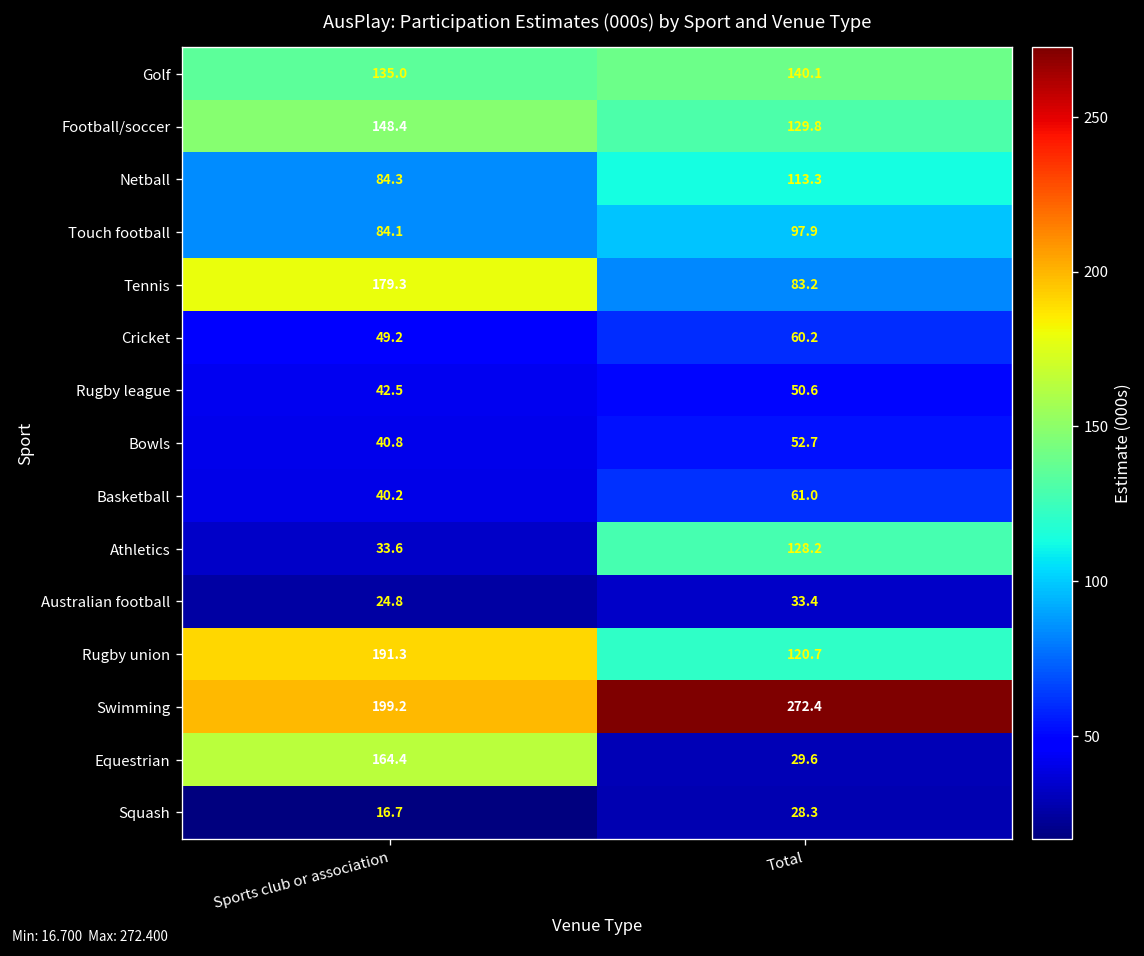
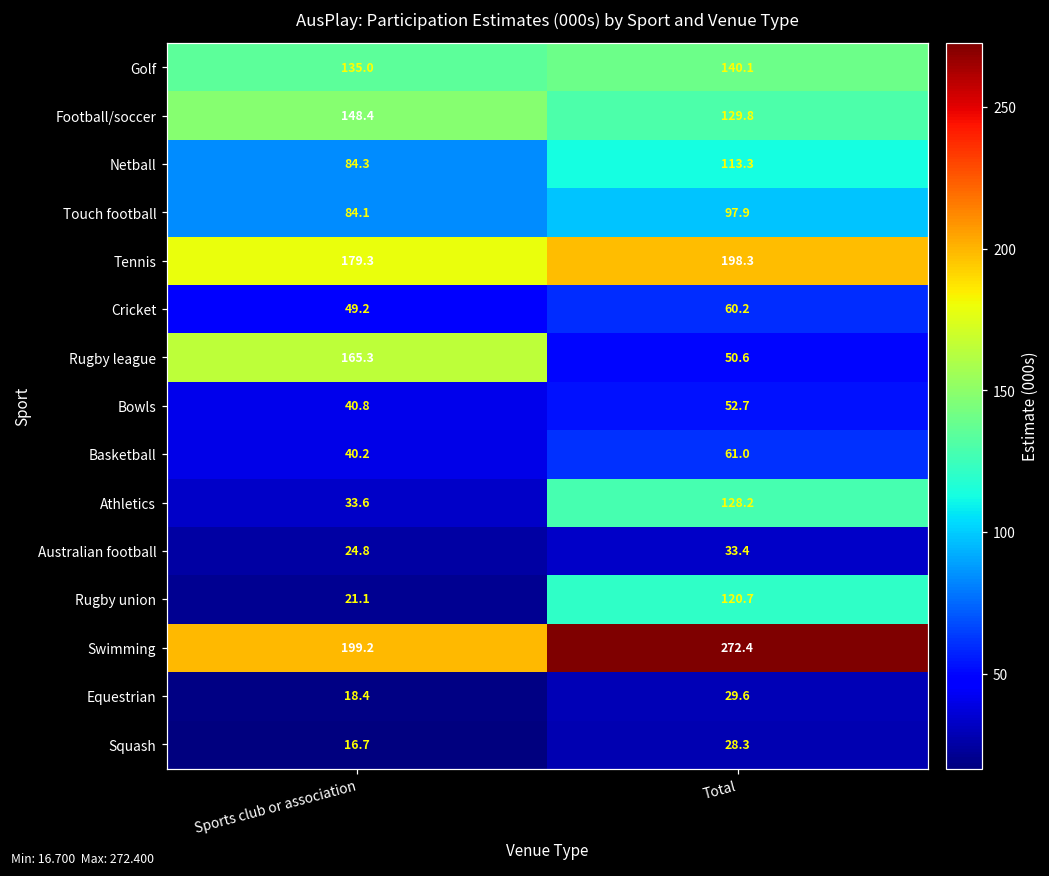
Tennis, Total: 83.2 -> 198.3
Rugby league, Sports club or association: 42.5 -> 165.3
Rugby union, Sports club or association: 191.3 -> 21.1
Equestrian, Sports club or association: 164.4 -> 18.4
